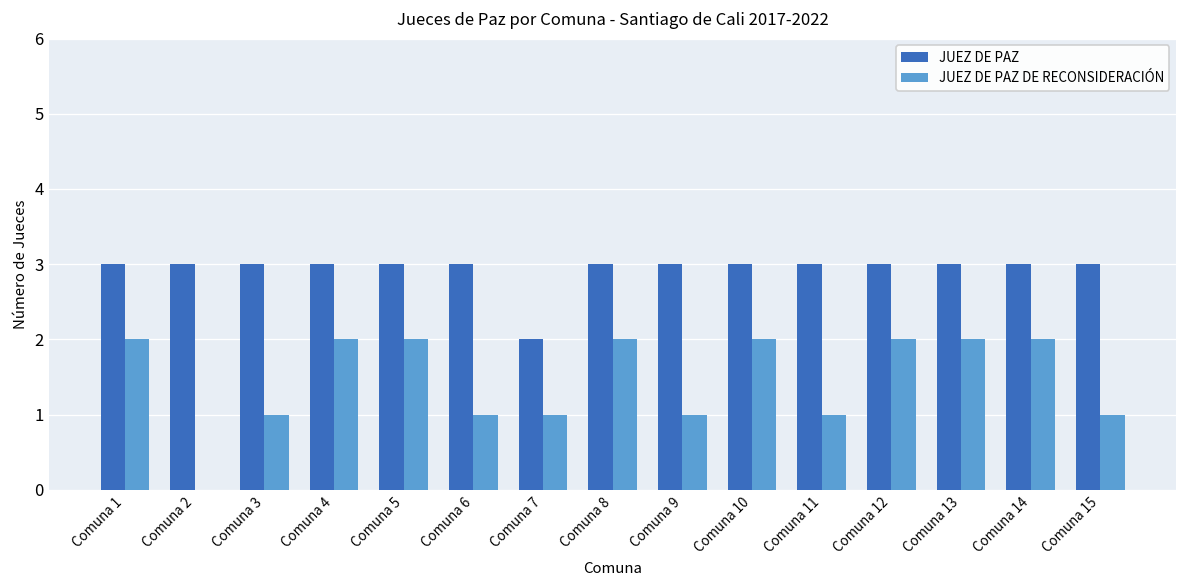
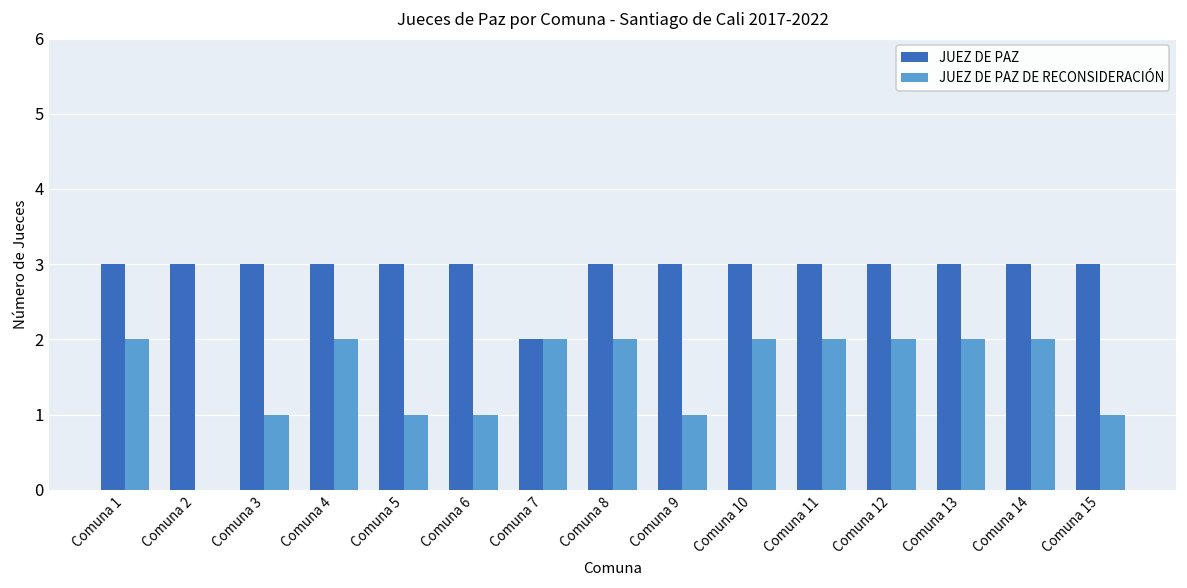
JUEZ DE PAZ DE RECONSIDERACIÓN, Comuna 5: 2 -> 1
JUEZ DE PAZ DE RECONSIDERACIÓN, Comuna 7: 1 -> 2
JUEZ DE PAZ DE RECONSIDERACIÓN, Comuna 11: 1 -> 2
